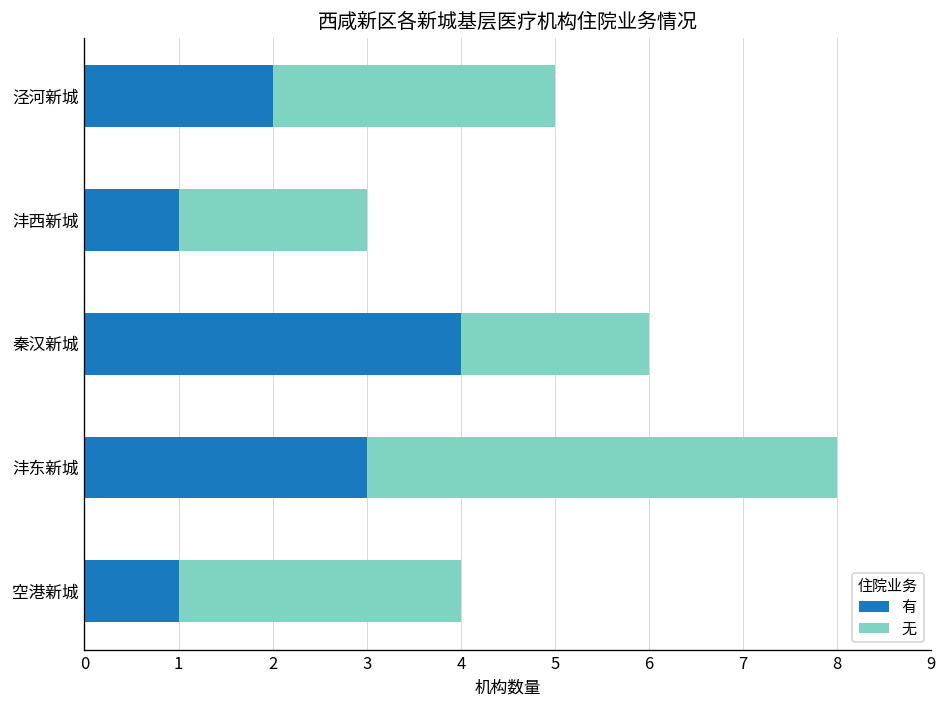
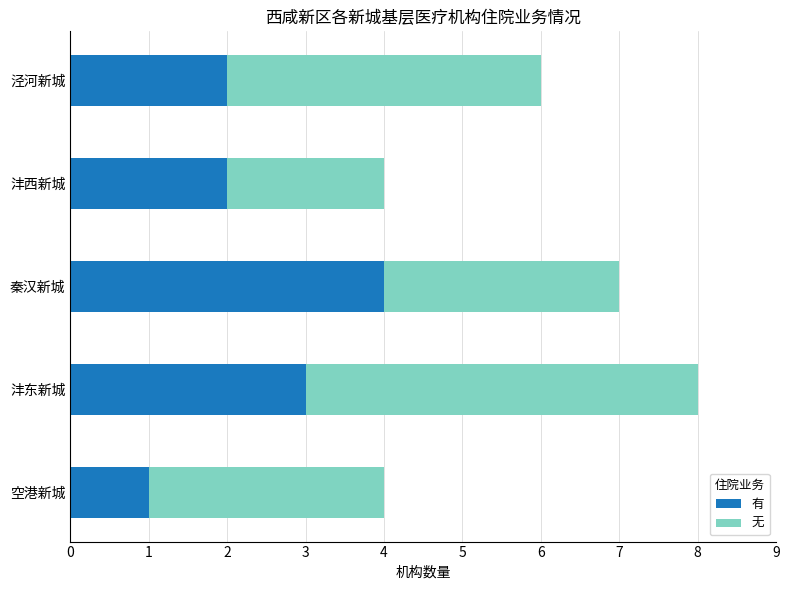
无, 泾河新城: 3 -> 4
有, 沣西新城: 1 -> 2
无, 秦汉新城: 2 -> 3
